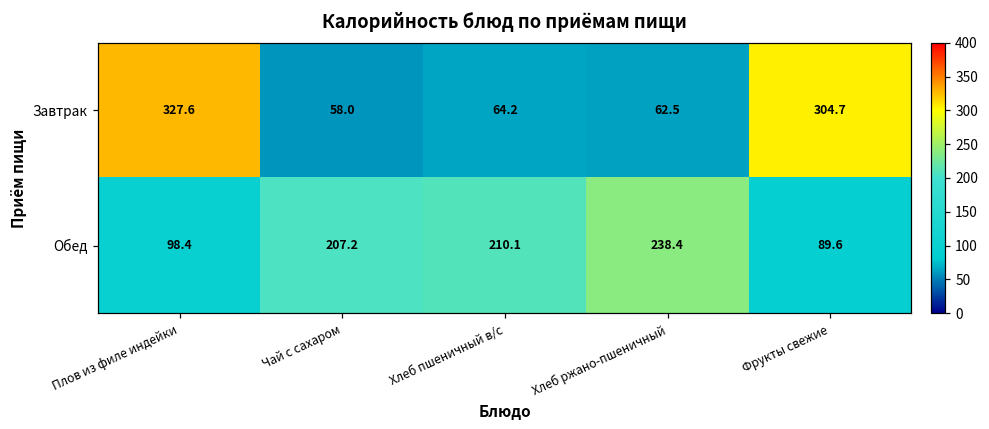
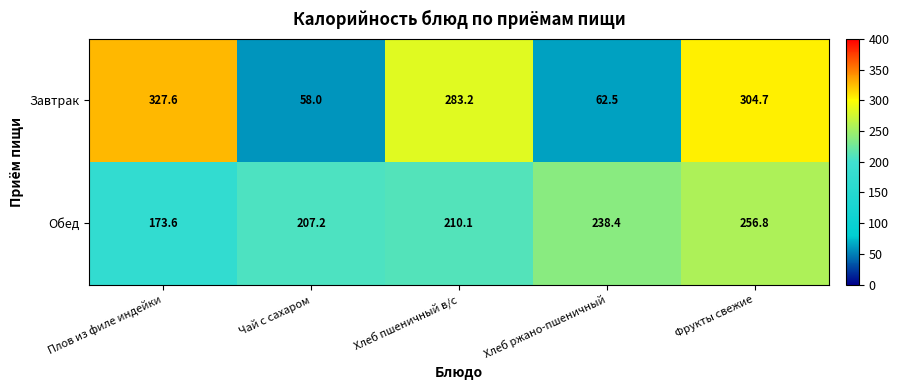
Завтрак, Хлеб пшеничный в/с: 64.2 -> 283.2
Обед, Плов из филе индейки: 98.4 -> 173.6
Обед, Фрукты свежие: 89.6 -> 256.8
